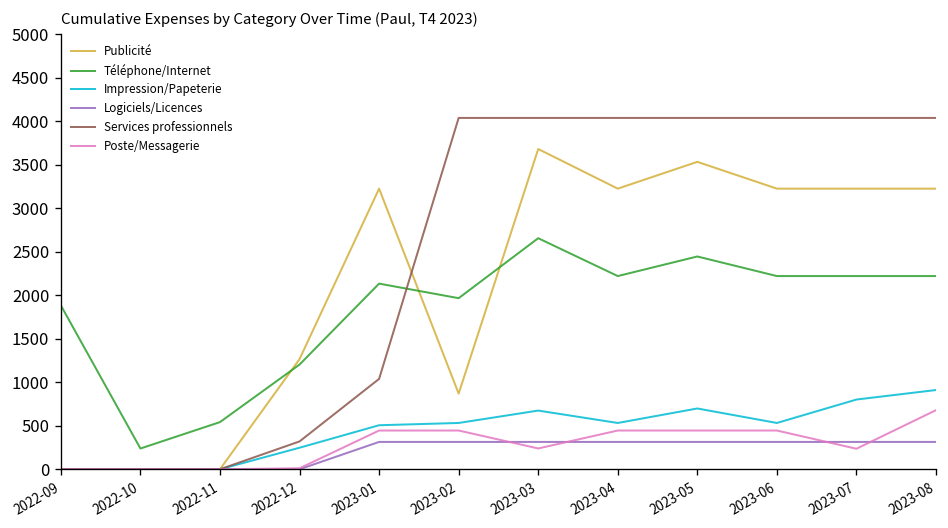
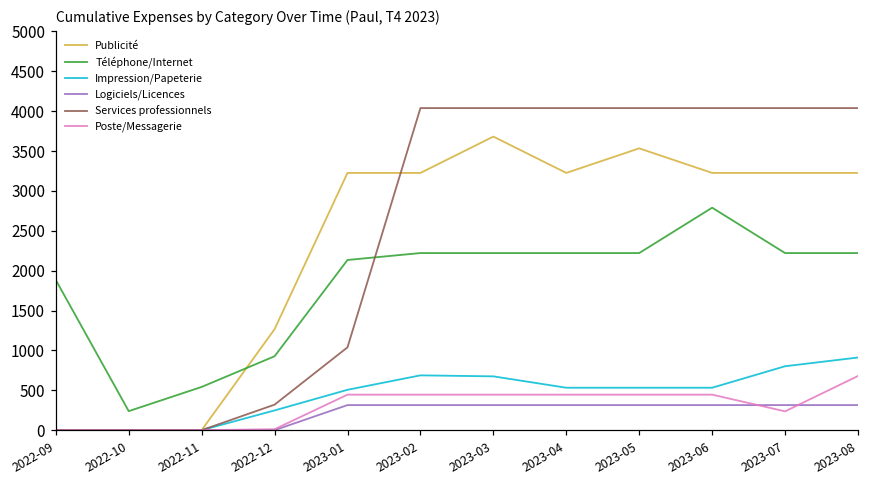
Téléphone/Internet, 2022-12: 1200 -> 900
Publicité, 2023-02: 900 -> 3200
Téléphone/Internet, 2023-02: 2000 -> 2200
Impression/Papeterie, 2023-02: 500 -> 700
Téléphone/Internet, 2023-03: 2700 -> 2200
Poste/Messagerie, 2023-03: 200 -> 400
Téléphone/Internet, 2023-05: 2400 -> 2200
Impression/Papeterie, 2023-05: 700 -> 500
Téléphone/Internet, 2023-06: 2200 -> 2800
